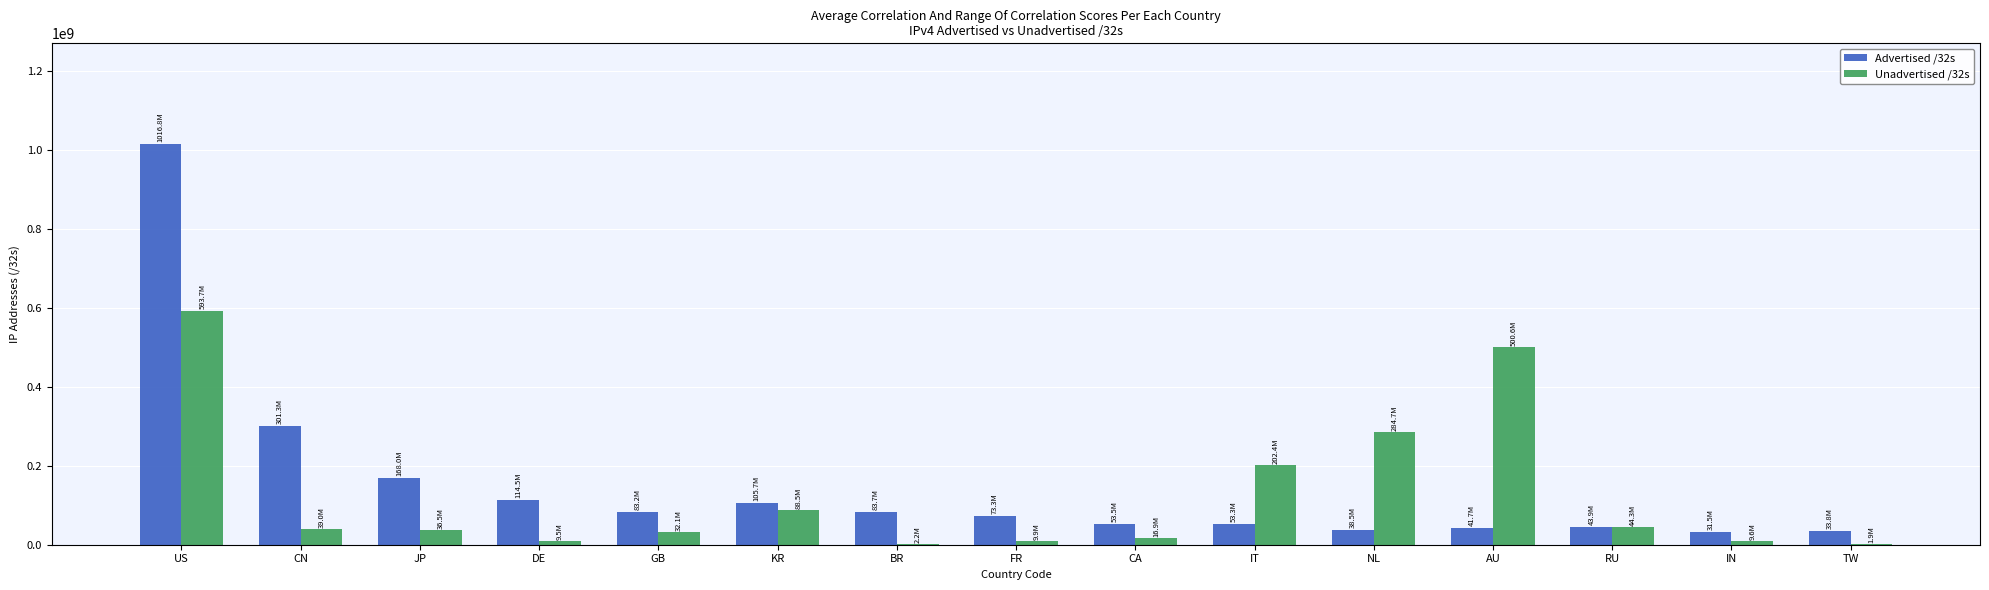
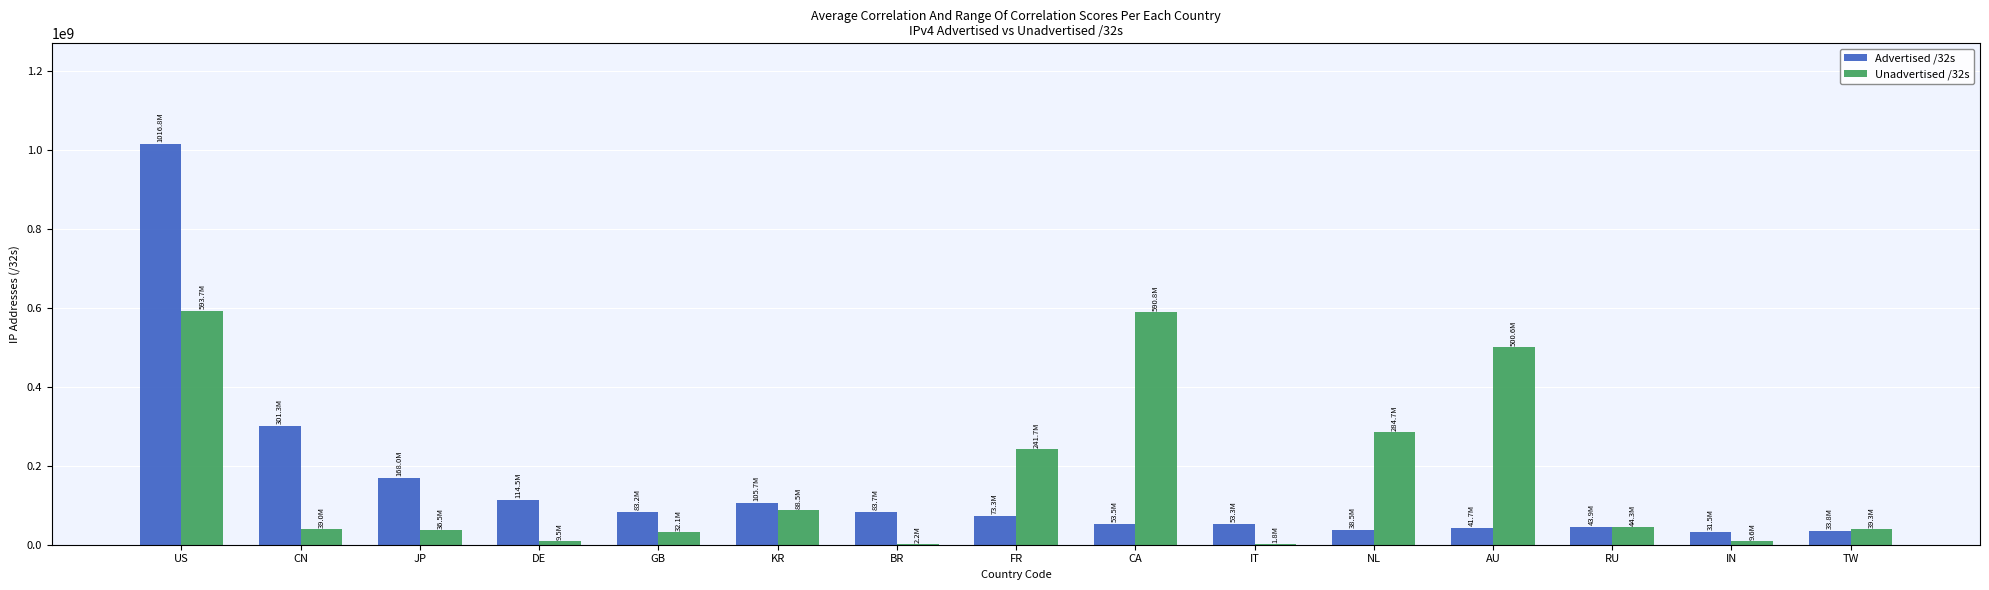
Unadvertised /32s, FR: 9.9M -> 241.7M
Unadvertised /32s, CA: 16.9M -> 590.8M
Unadvertised /32s, IT: 202.4M -> 1.8M
Unadvertised /32s, TW: 1.9M -> 39.3M
